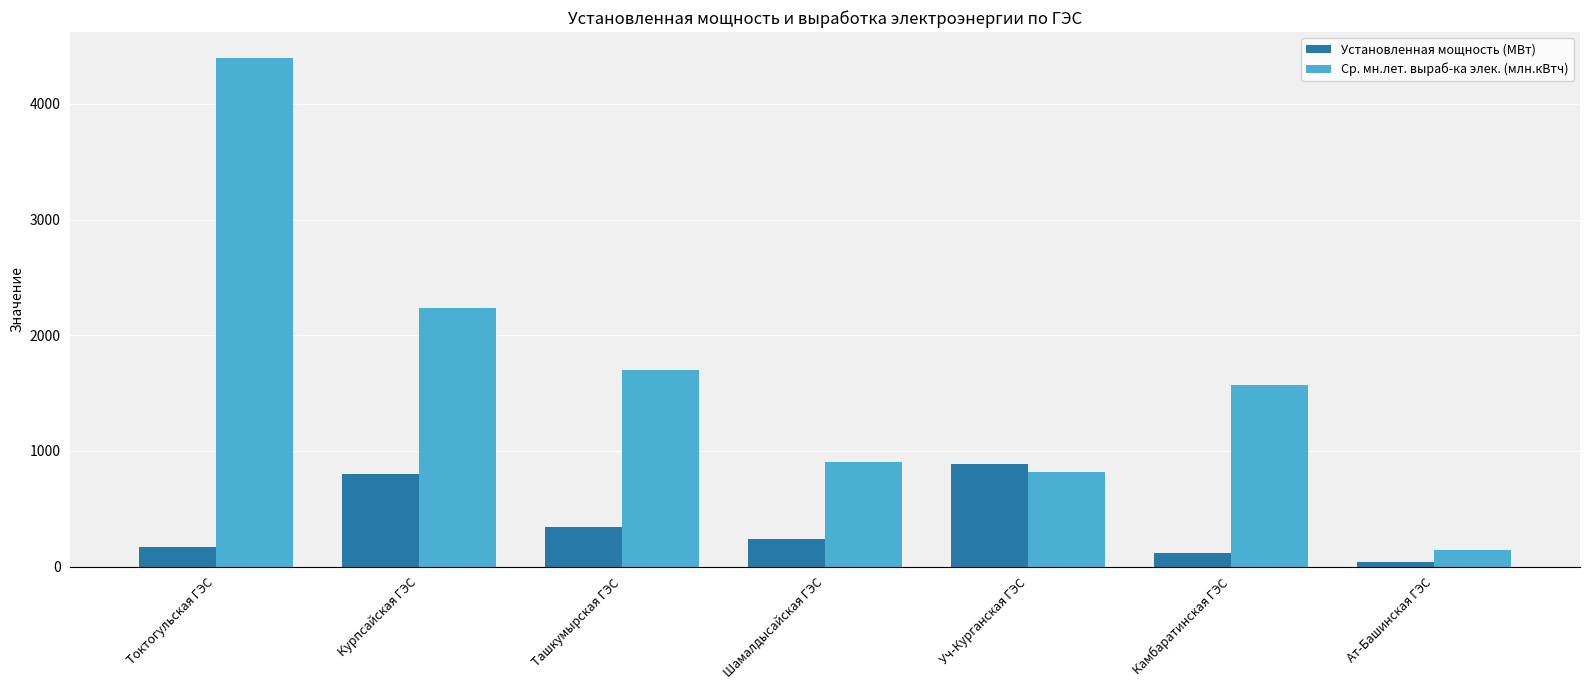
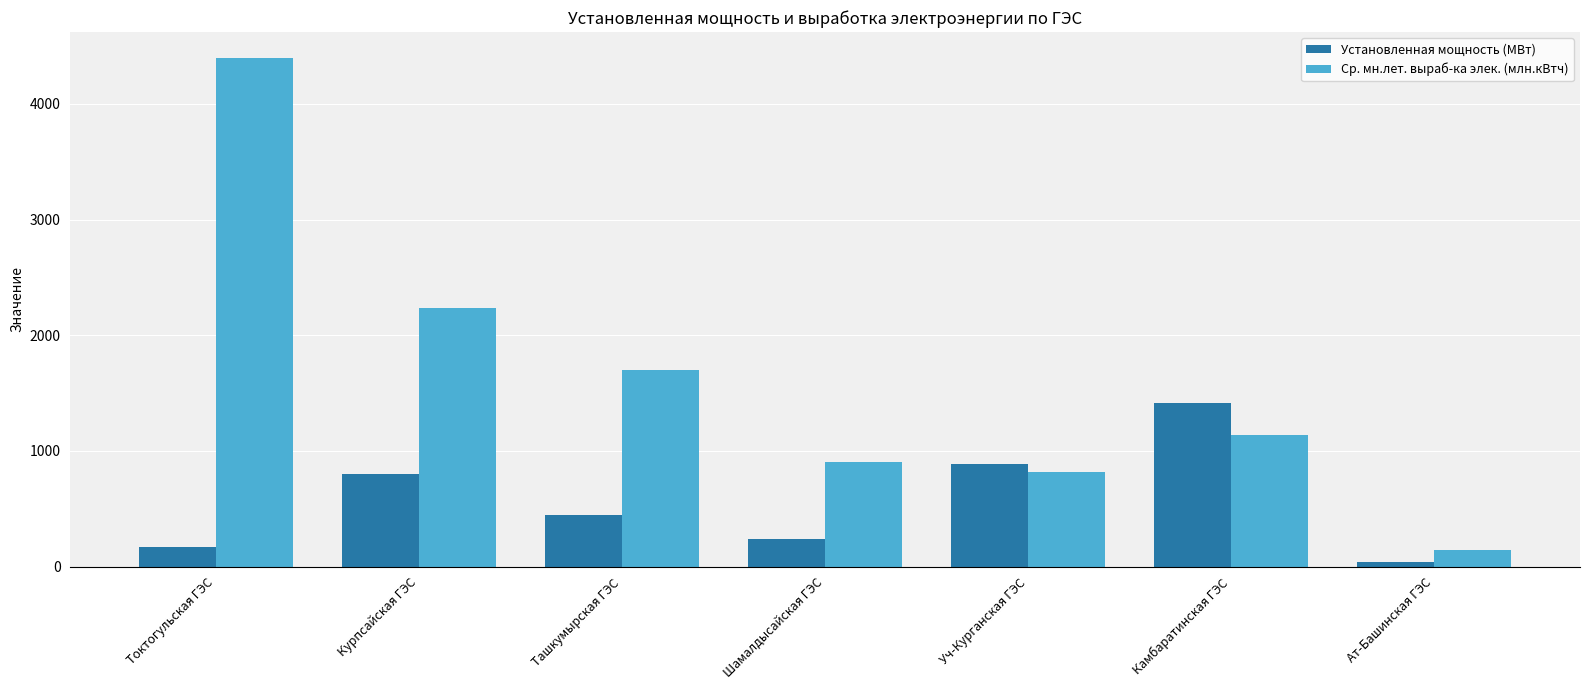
Установленная мощность (МВт), Ташкумырская ГЭС: 340 -> 450
Установленная мощность (МВт), Камбаратинская ГЭС: 120 -> 1410
Ср. мн.лет. выраб-ка элек. (млн.кВтч), Камбаратинская ГЭС: 1570 -> 1140
